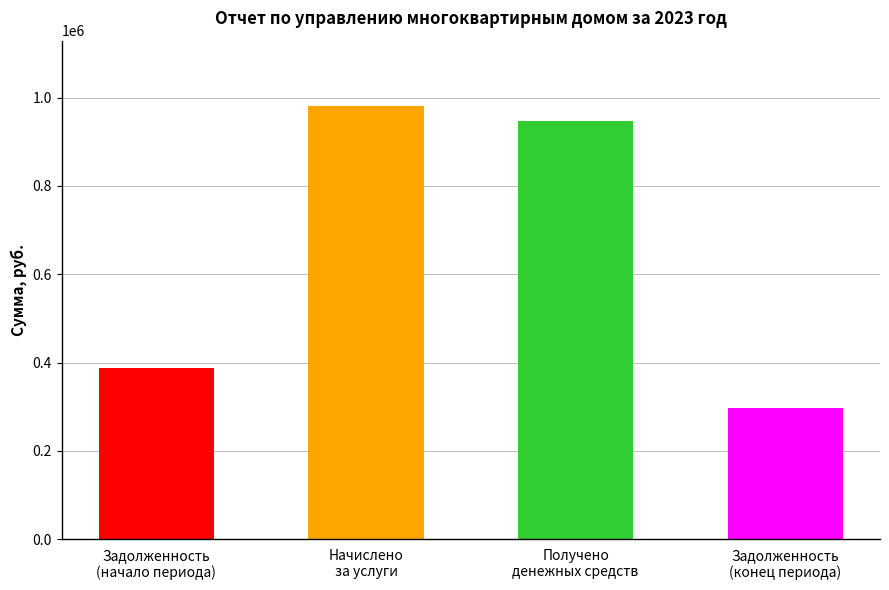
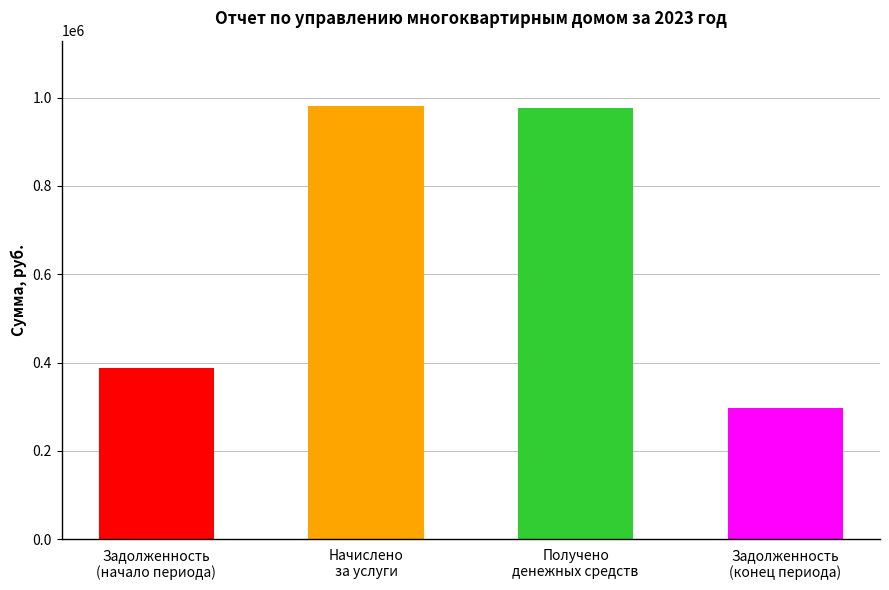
Получено денежных средств: 950000 -> 980000
